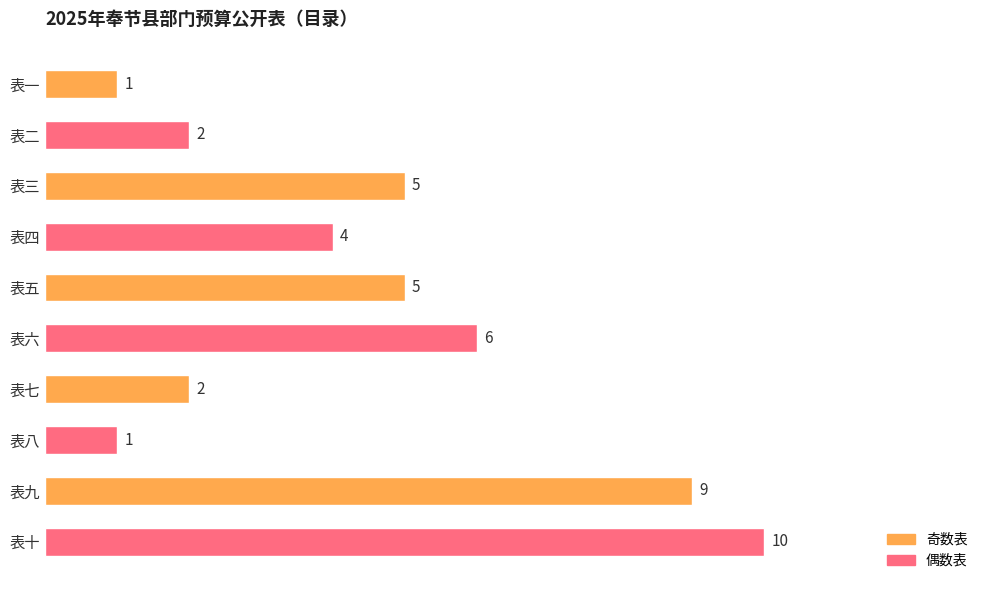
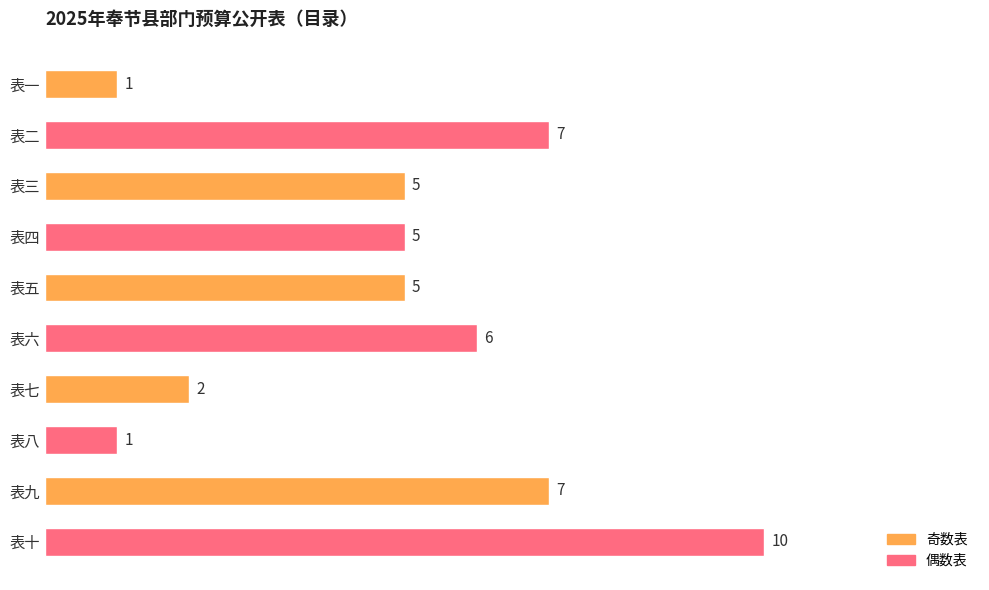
表二: 2 -> 7
表四: 4 -> 5
表九: 9 -> 7
